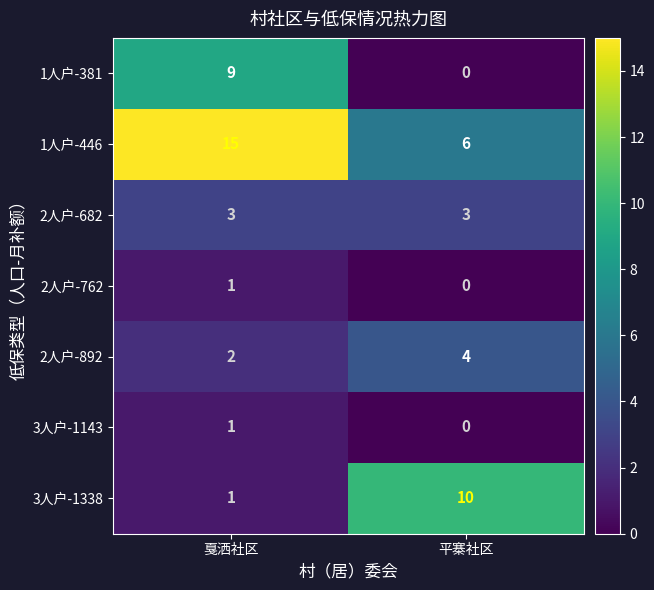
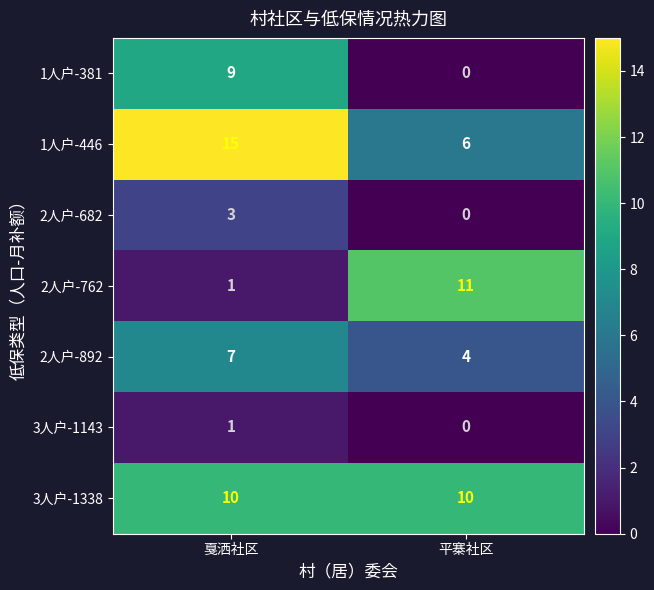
2人户-682, 平寨社区: 3 -> 0
2人户-762, 平寨社区: 0 -> 11
2人户-892, 戛洒社区: 2 -> 7
3人户-1338, 戛洒社区: 1 -> 10
